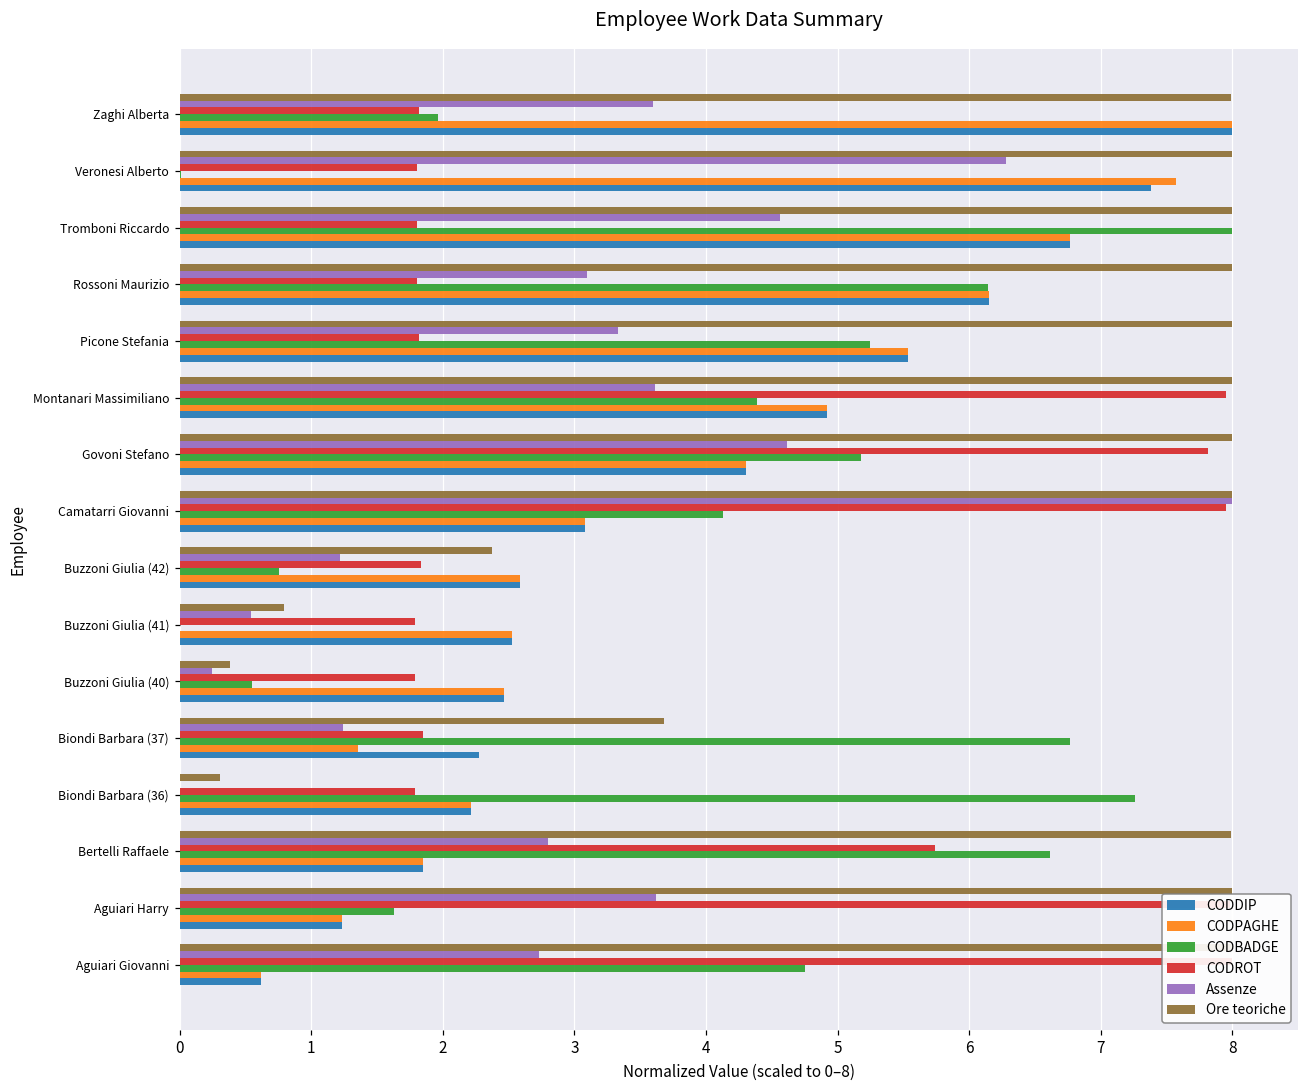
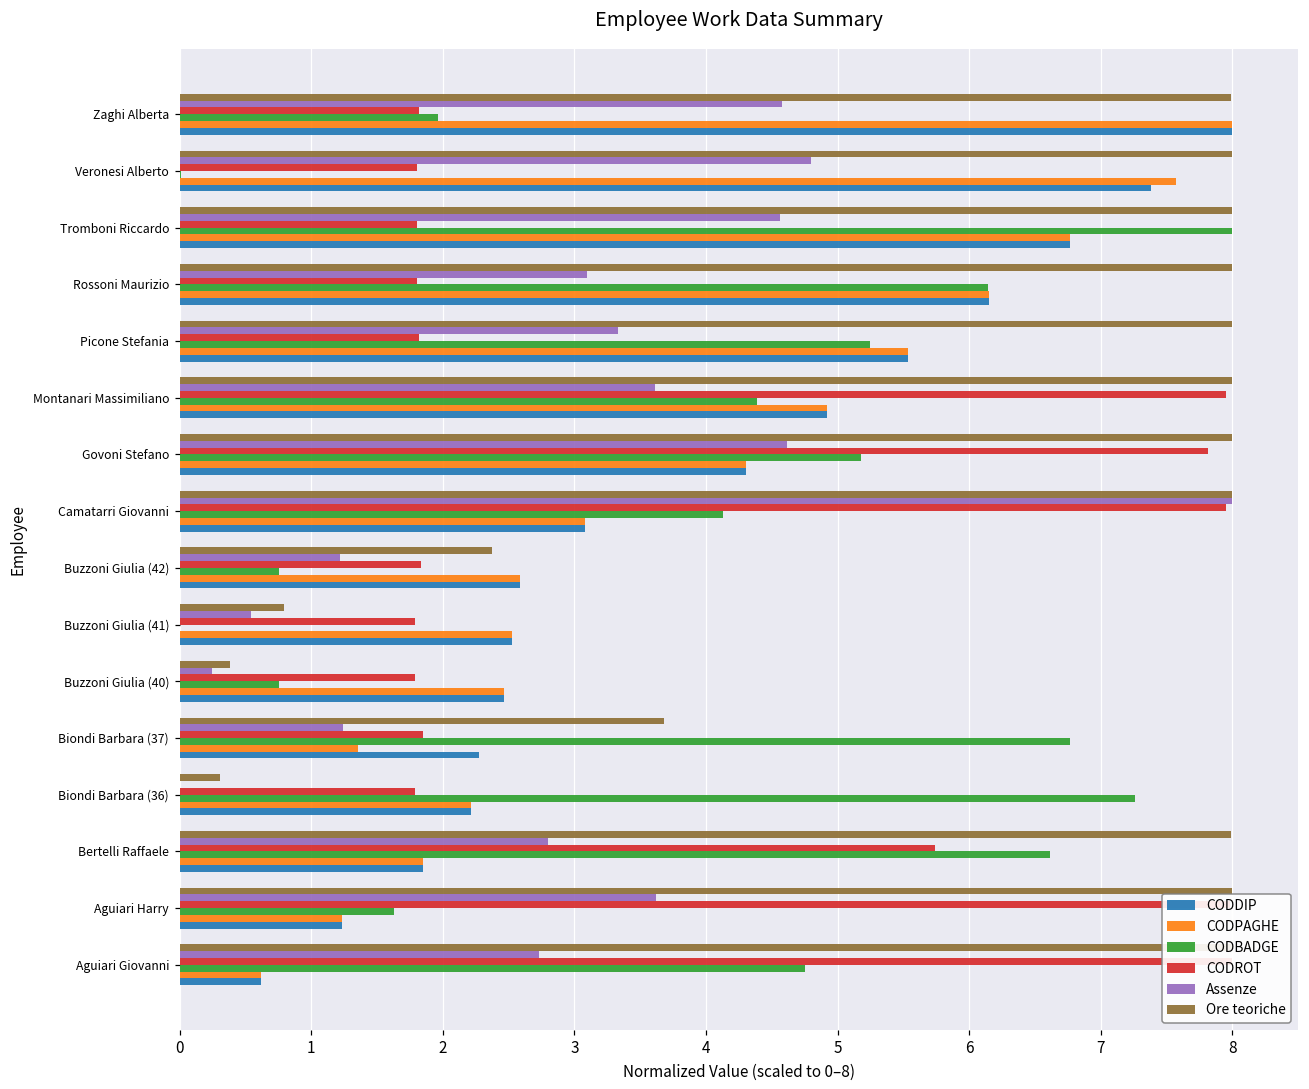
Assenze, Zaghi Alberta: 3.60 -> 4.58
Assenze, Veronesi Alberto: 6.28 -> 4.80
CODBADGE, Buzzoni Giulia (40): 0.55 -> 0.75
